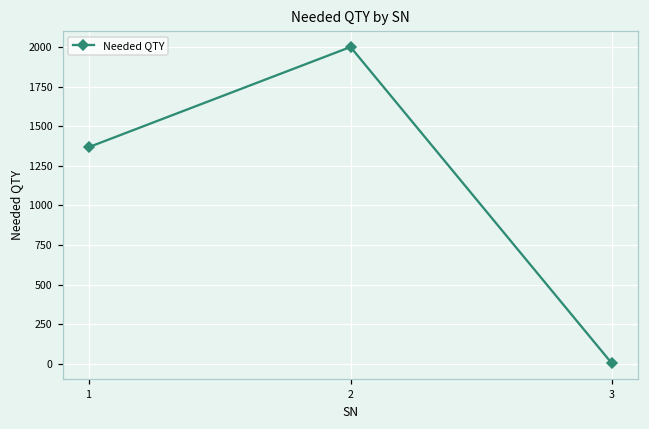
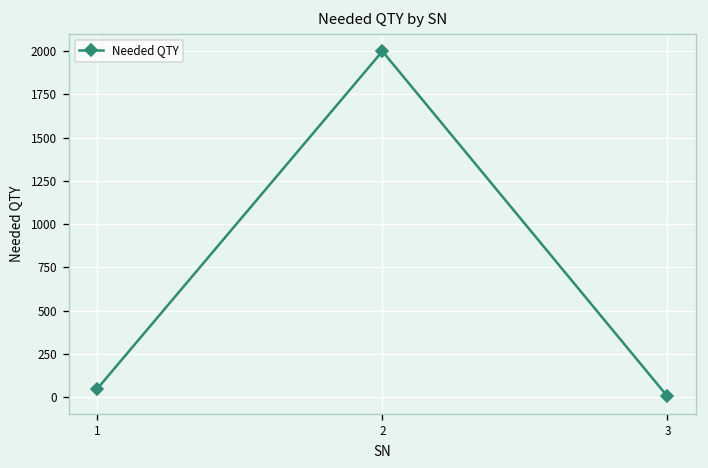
1: 1370 -> 50
